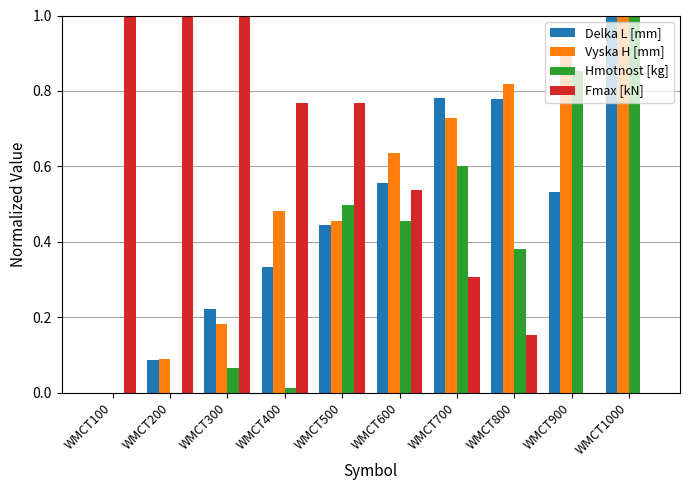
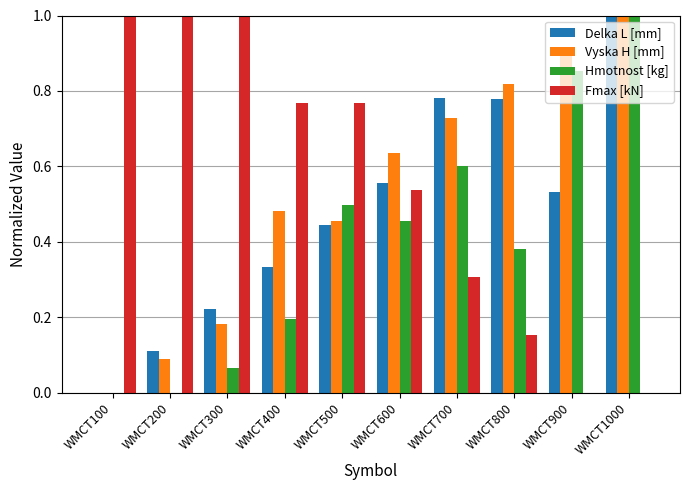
Delka L [mm], WMCT200: 0.09 -> 0.11
Hmotnost [kg], WMCT400: 0.01 -> 0.19
